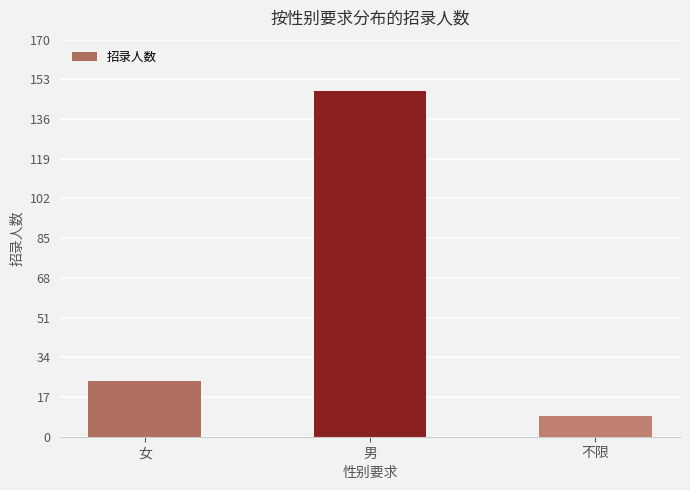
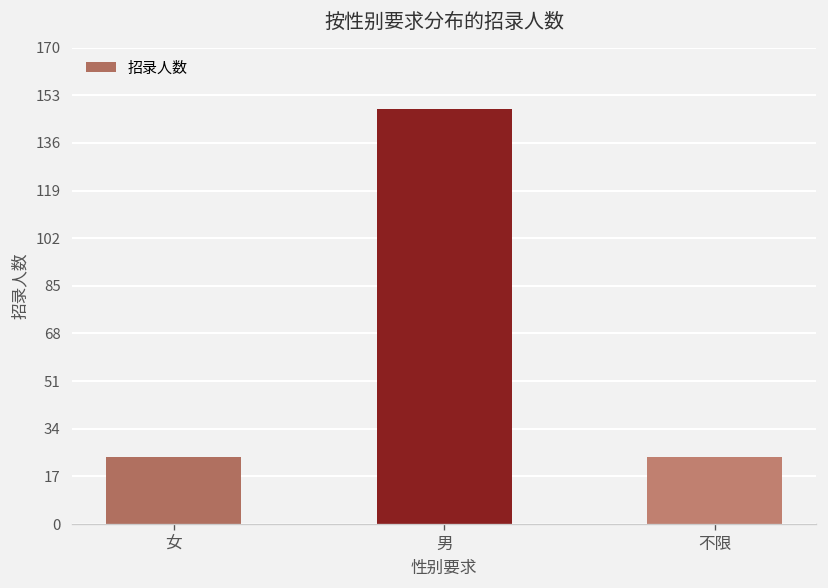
不限: 9 -> 24
